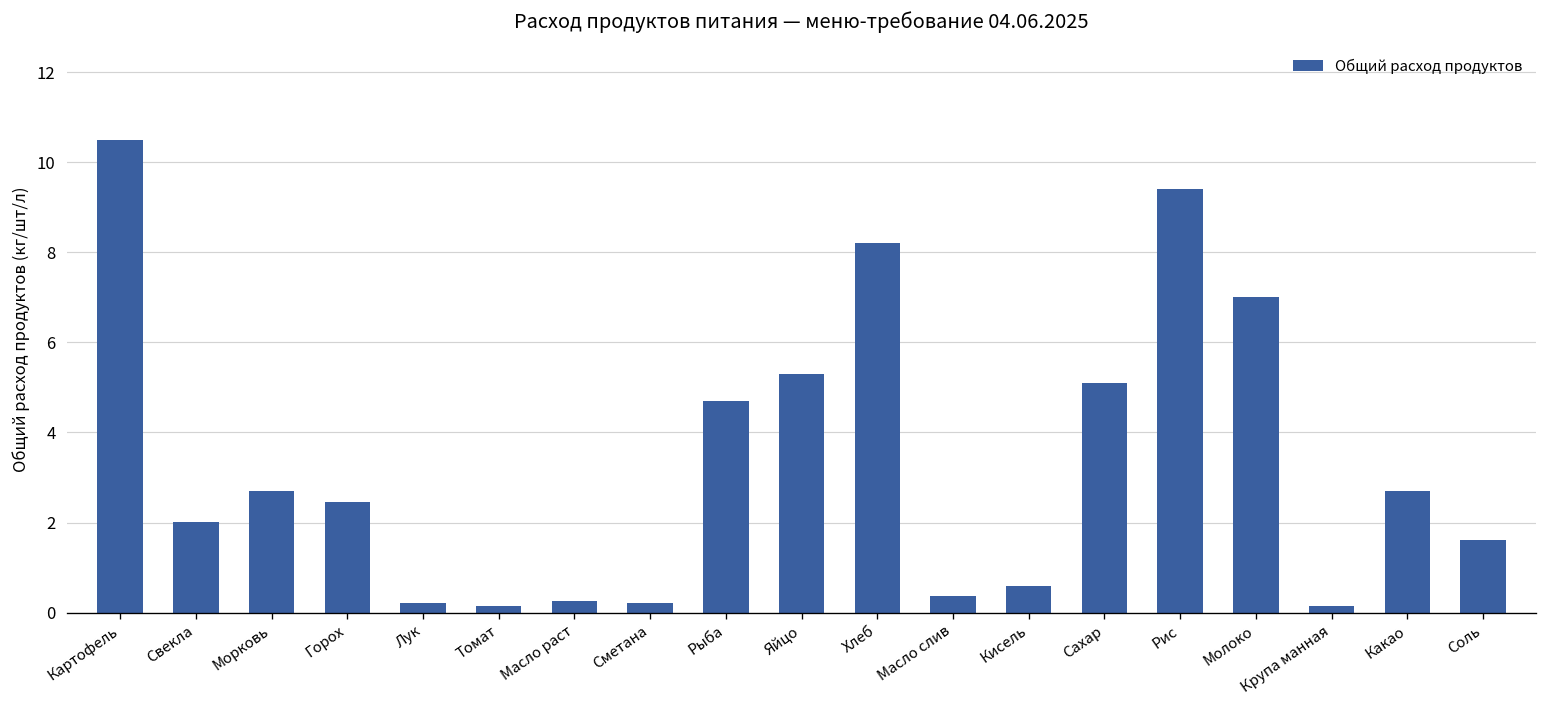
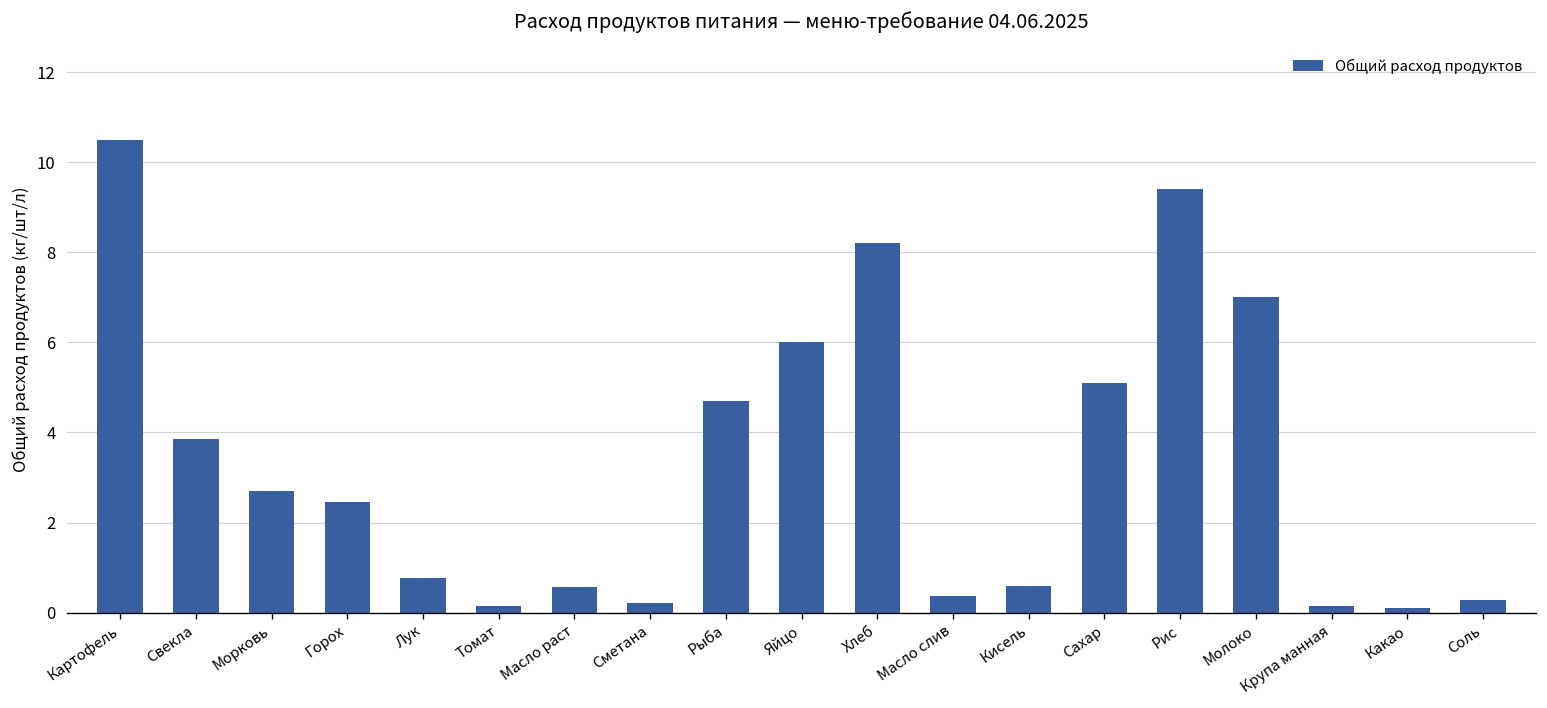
Свекла: 2.0 -> 3.9
Лук: 0.2 -> 0.8
Масло раст: 0.3 -> 0.6
Яйцо: 5.3 -> 6.0
Какао: 2.7 -> 0.1
Соль: 1.6 -> 0.3
